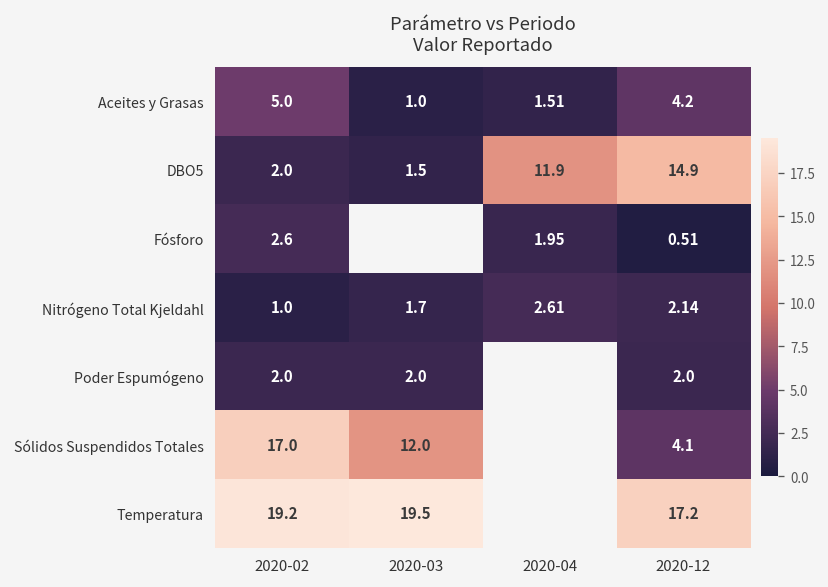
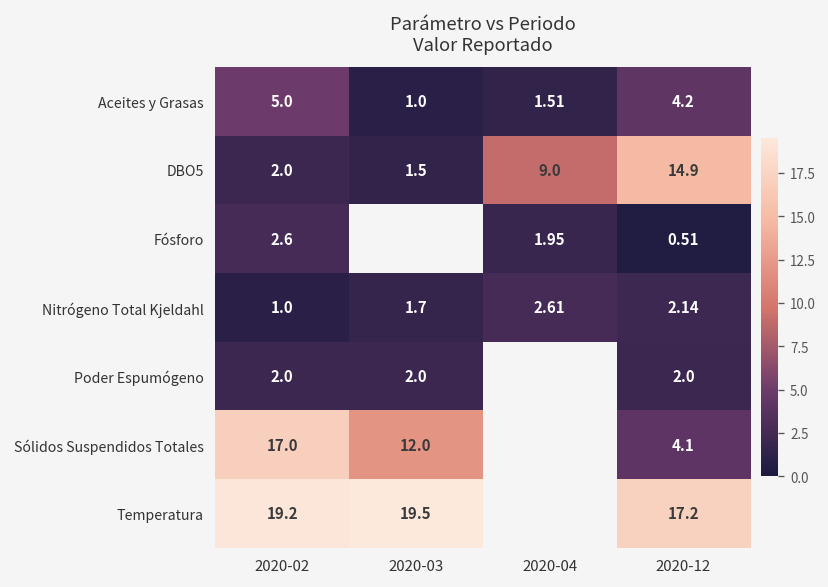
DBO5, 2020-04: 11.9 -> 9.0
